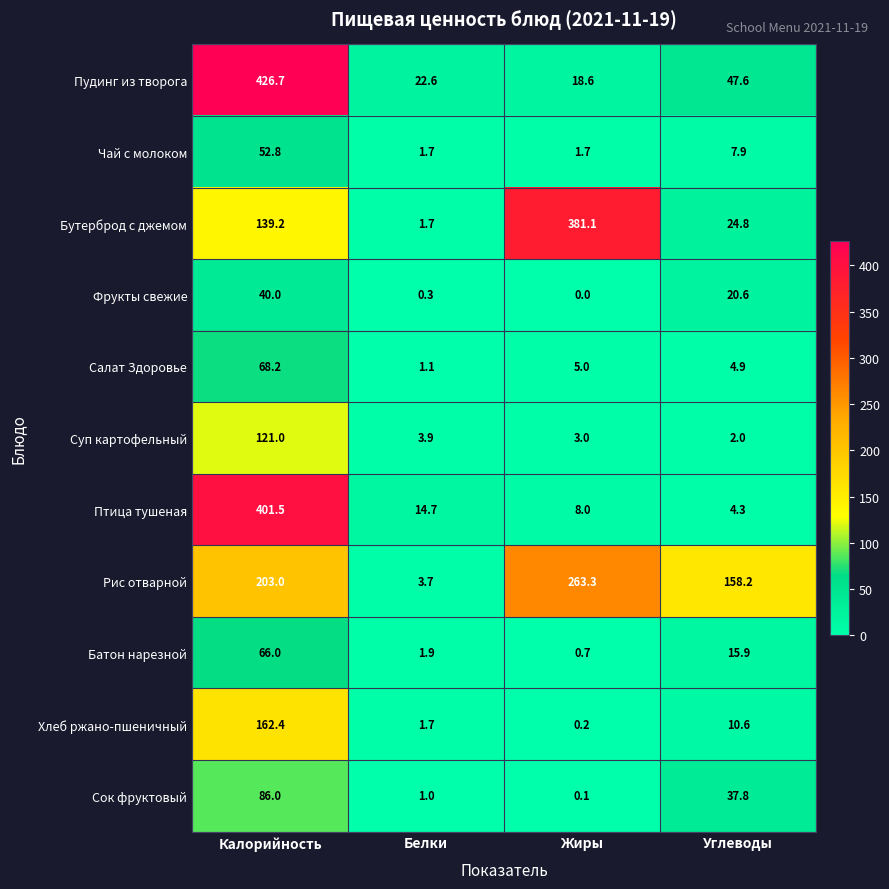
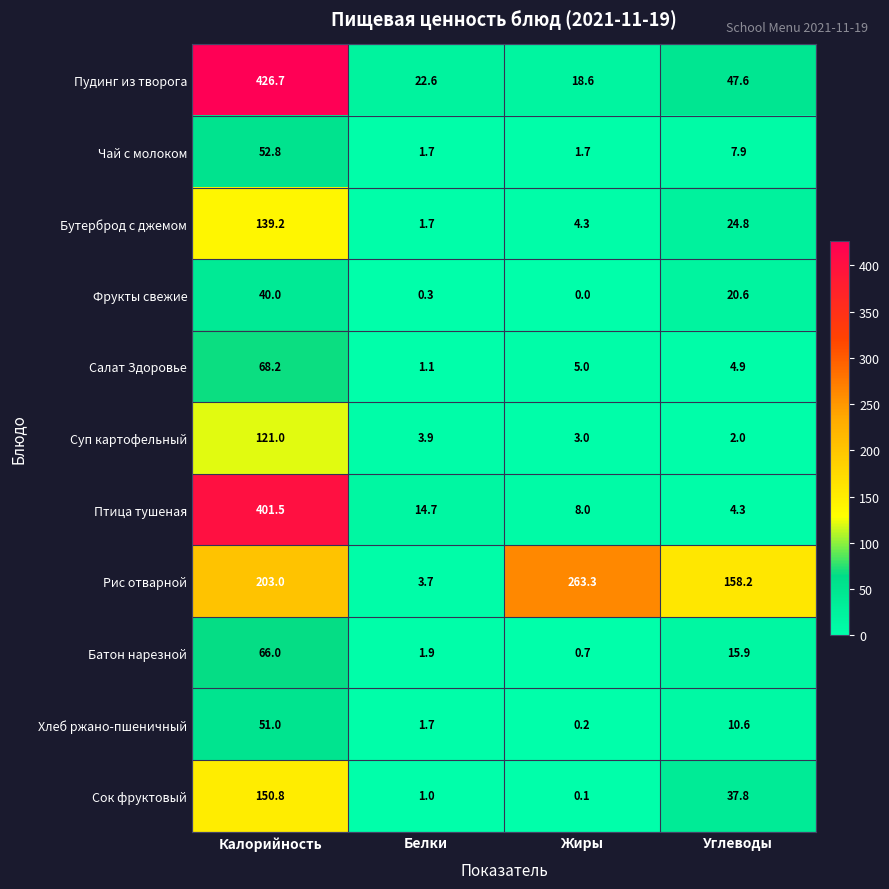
Бутерброд с джемом, Жиры: 381.1 -> 4.3
Хлеб ржано-пшеничный, Калорийность: 162.4 -> 51.0
Сок фруктовый, Калорийность: 86.0 -> 150.8
